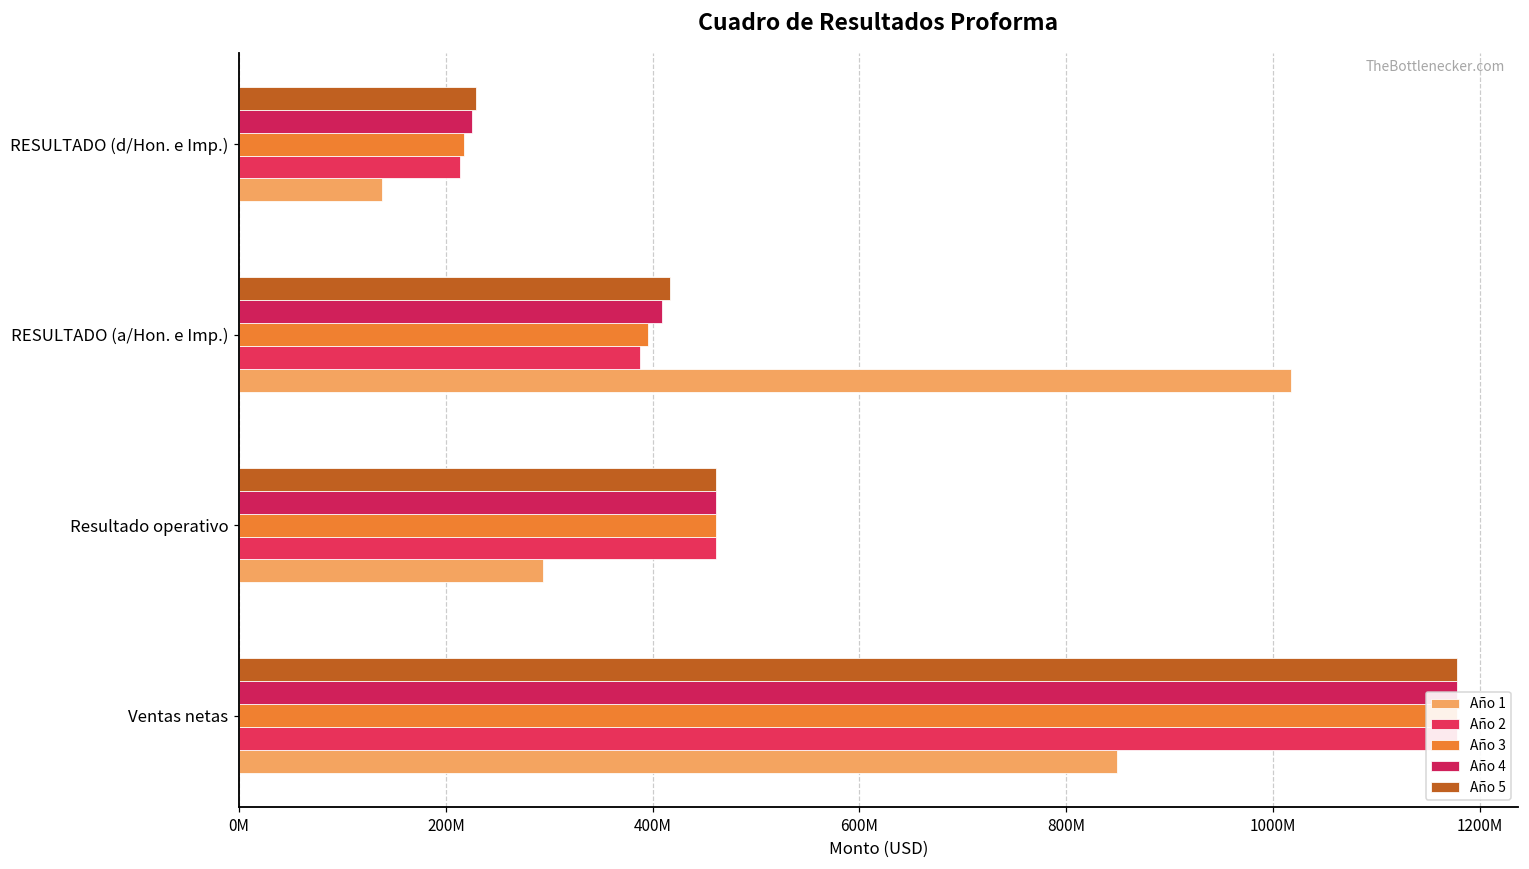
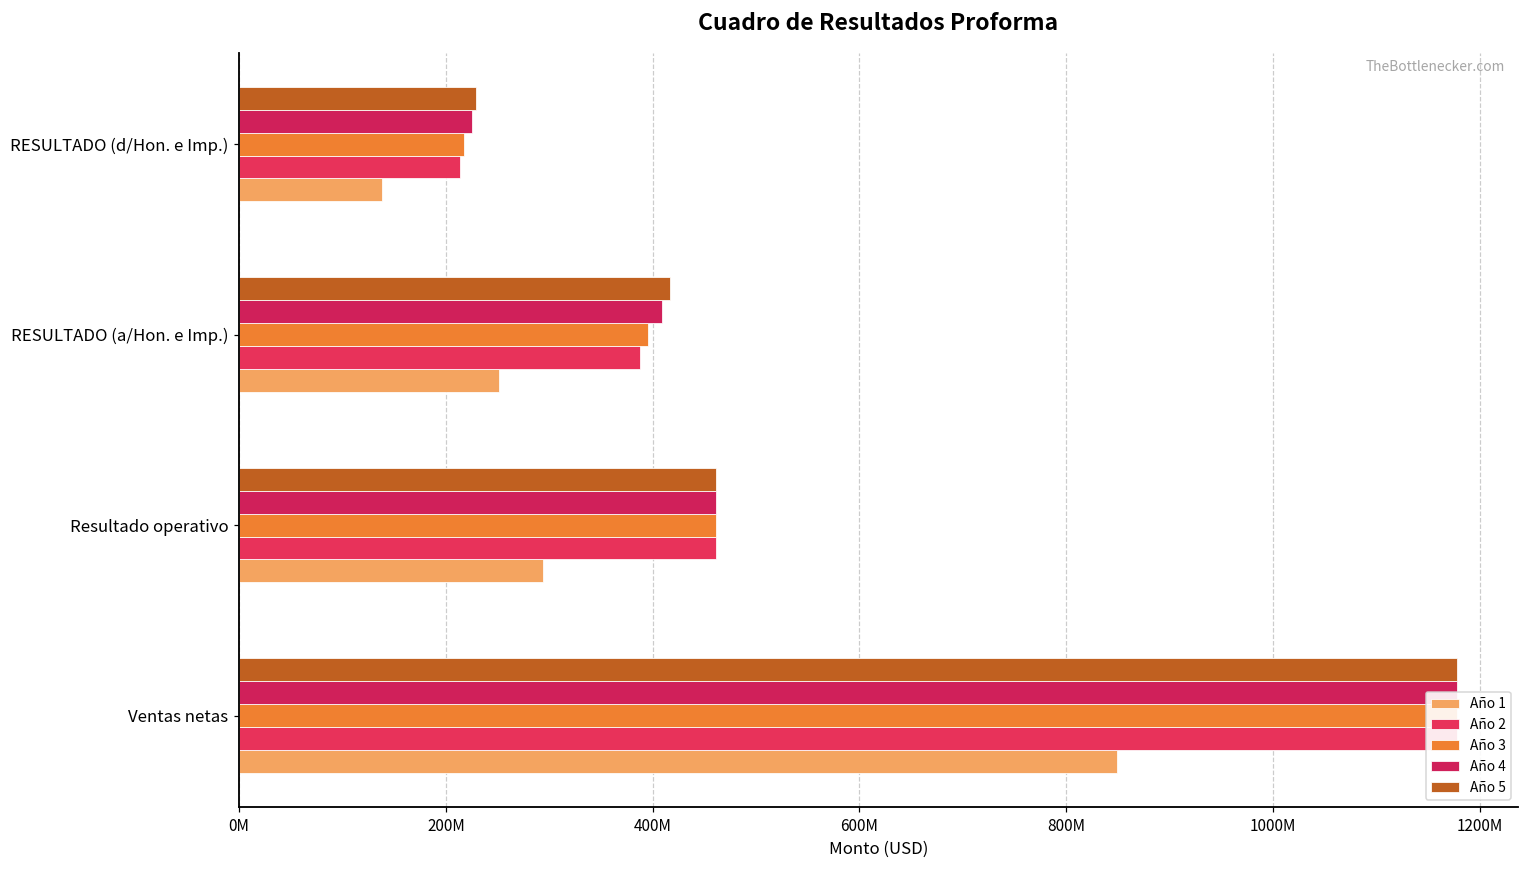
Año 1, RESULTADO (a/Hon. e Imp.): 1020000000 -> 250000000
